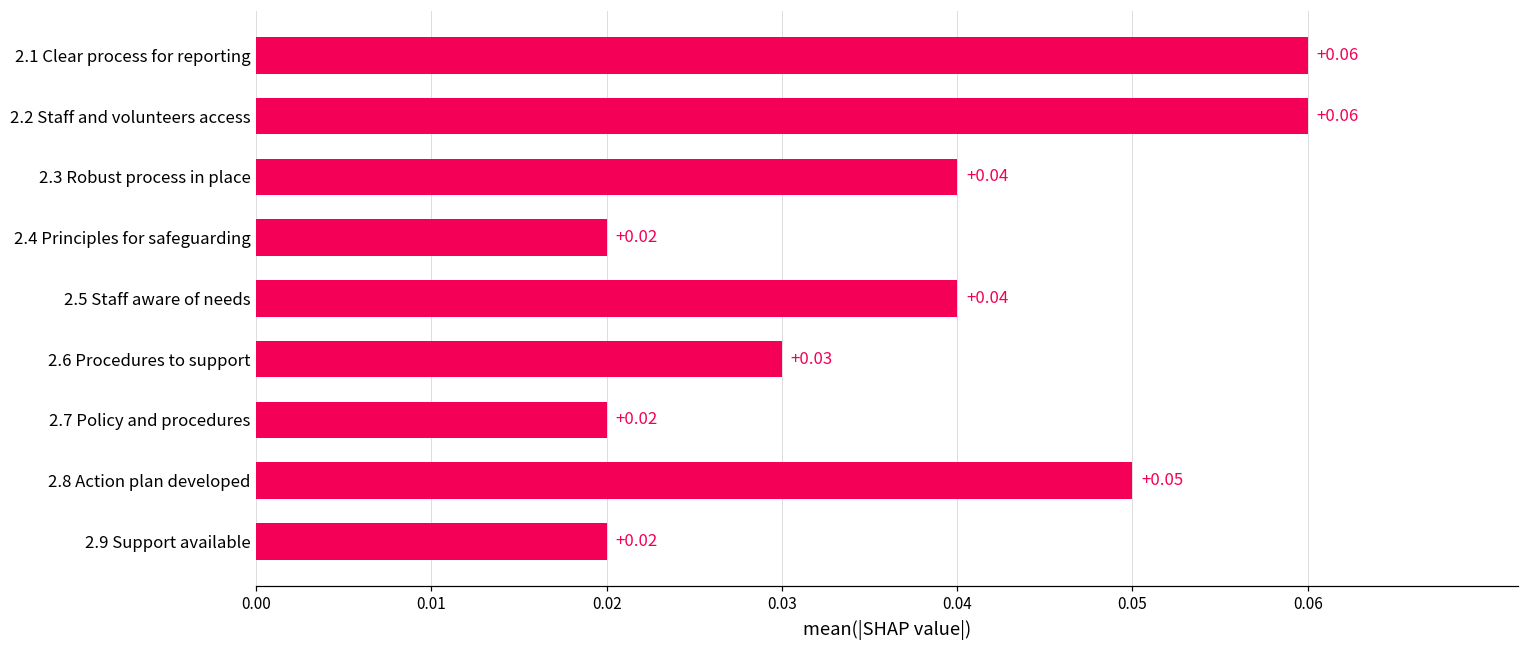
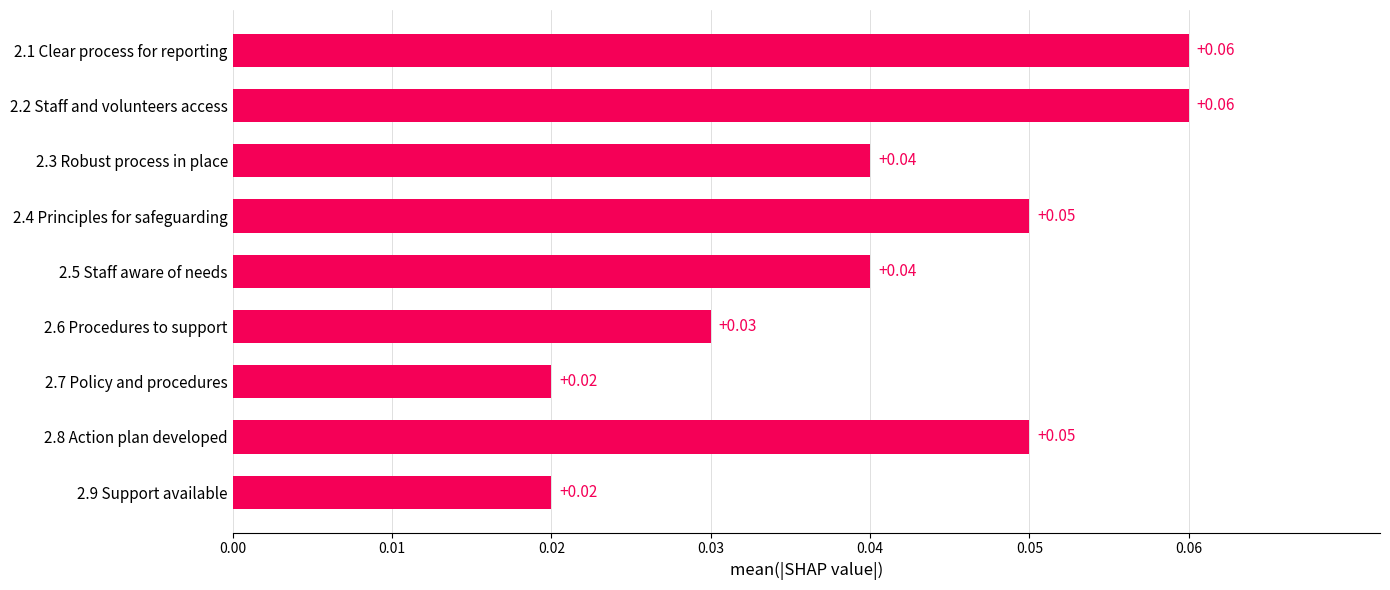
2.4 Principles for safeguarding: +0.02 -> +0.05
